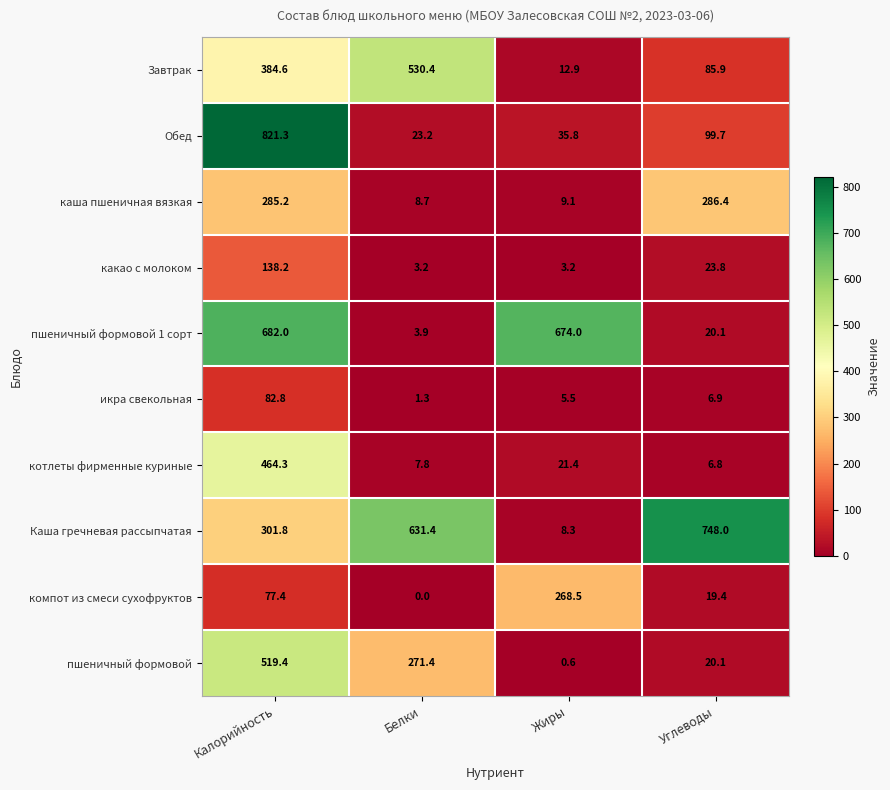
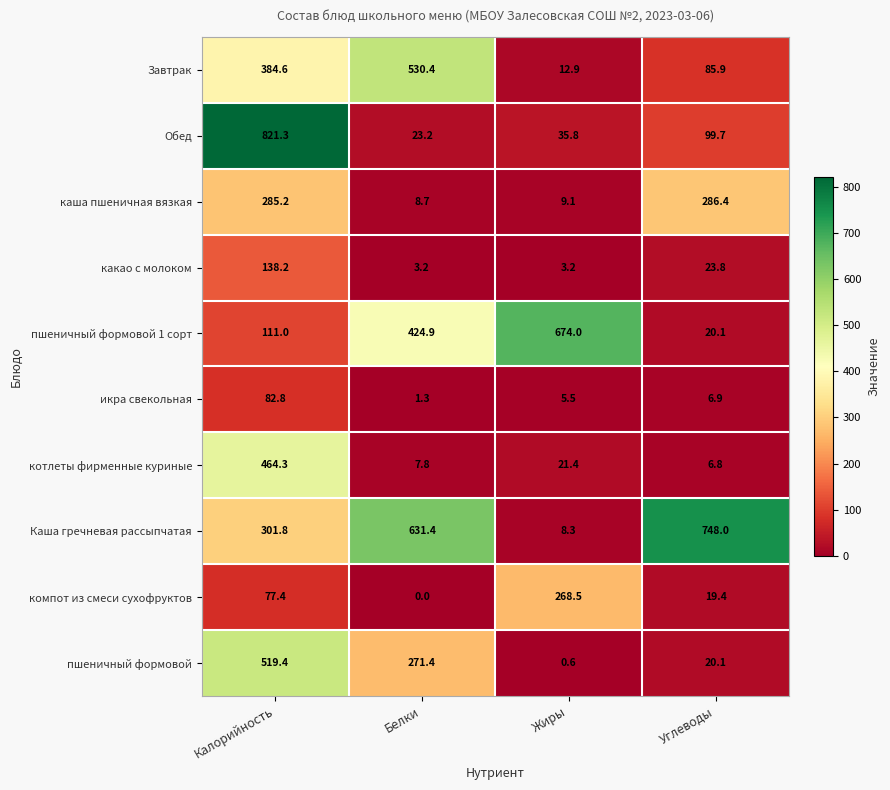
пшеничный формовой 1 сорт, Калорийность: 682.0 -> 111.0
пшеничный формовой 1 сорт, Белки: 3.9 -> 424.9
